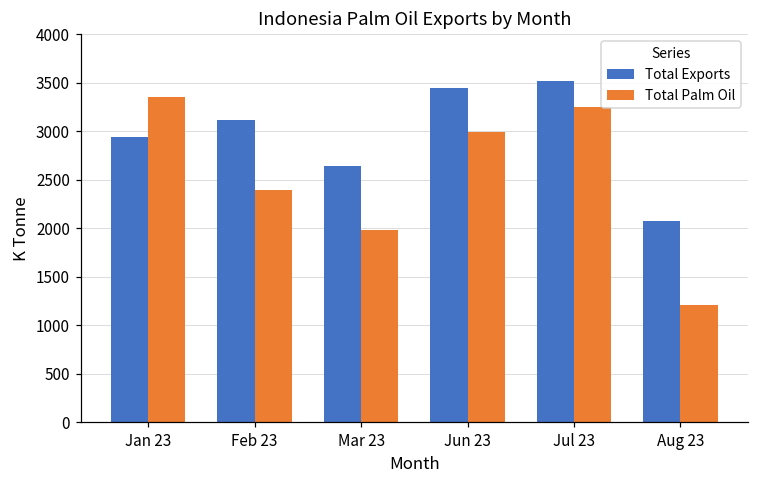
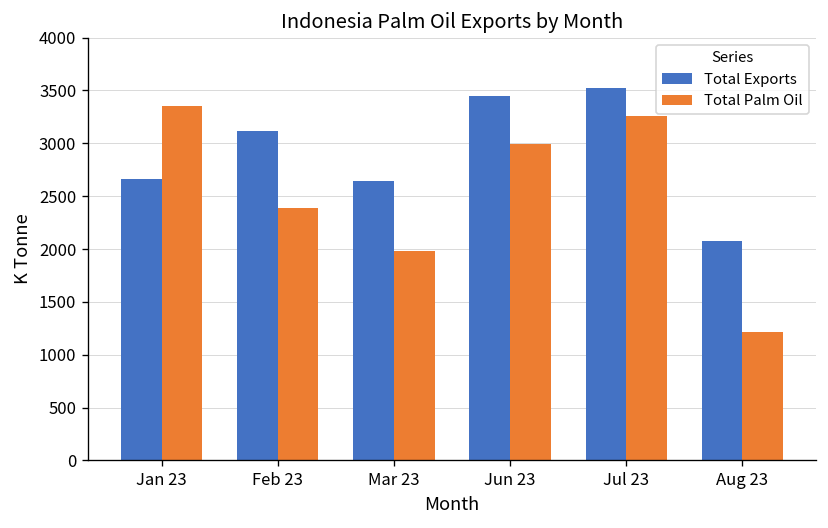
Total Exports, Jan 23: 2900 -> 2700
